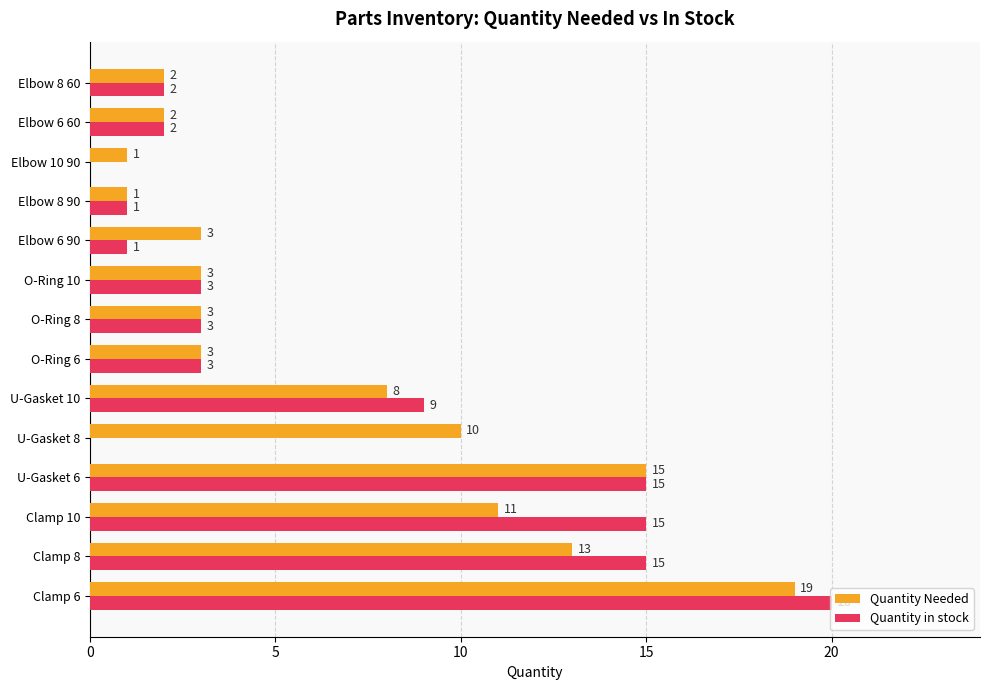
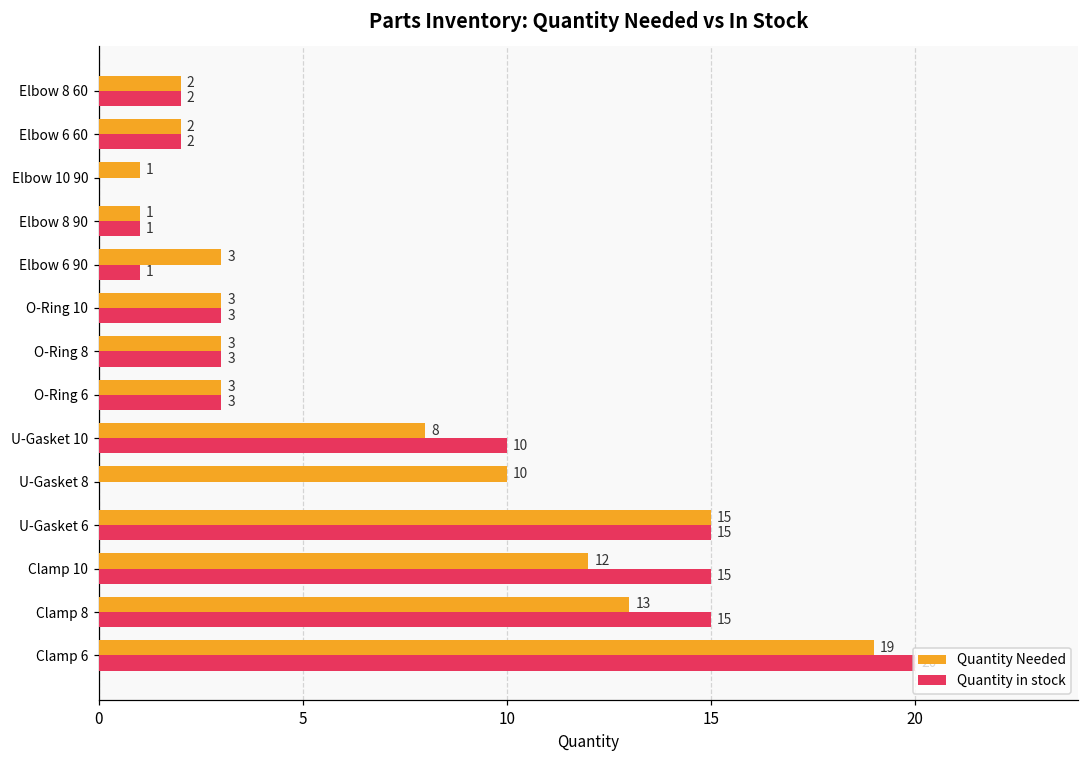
Quantity in stock, U-Gasket 10: 9 -> 10
Quantity Needed, Clamp 10: 11 -> 12
